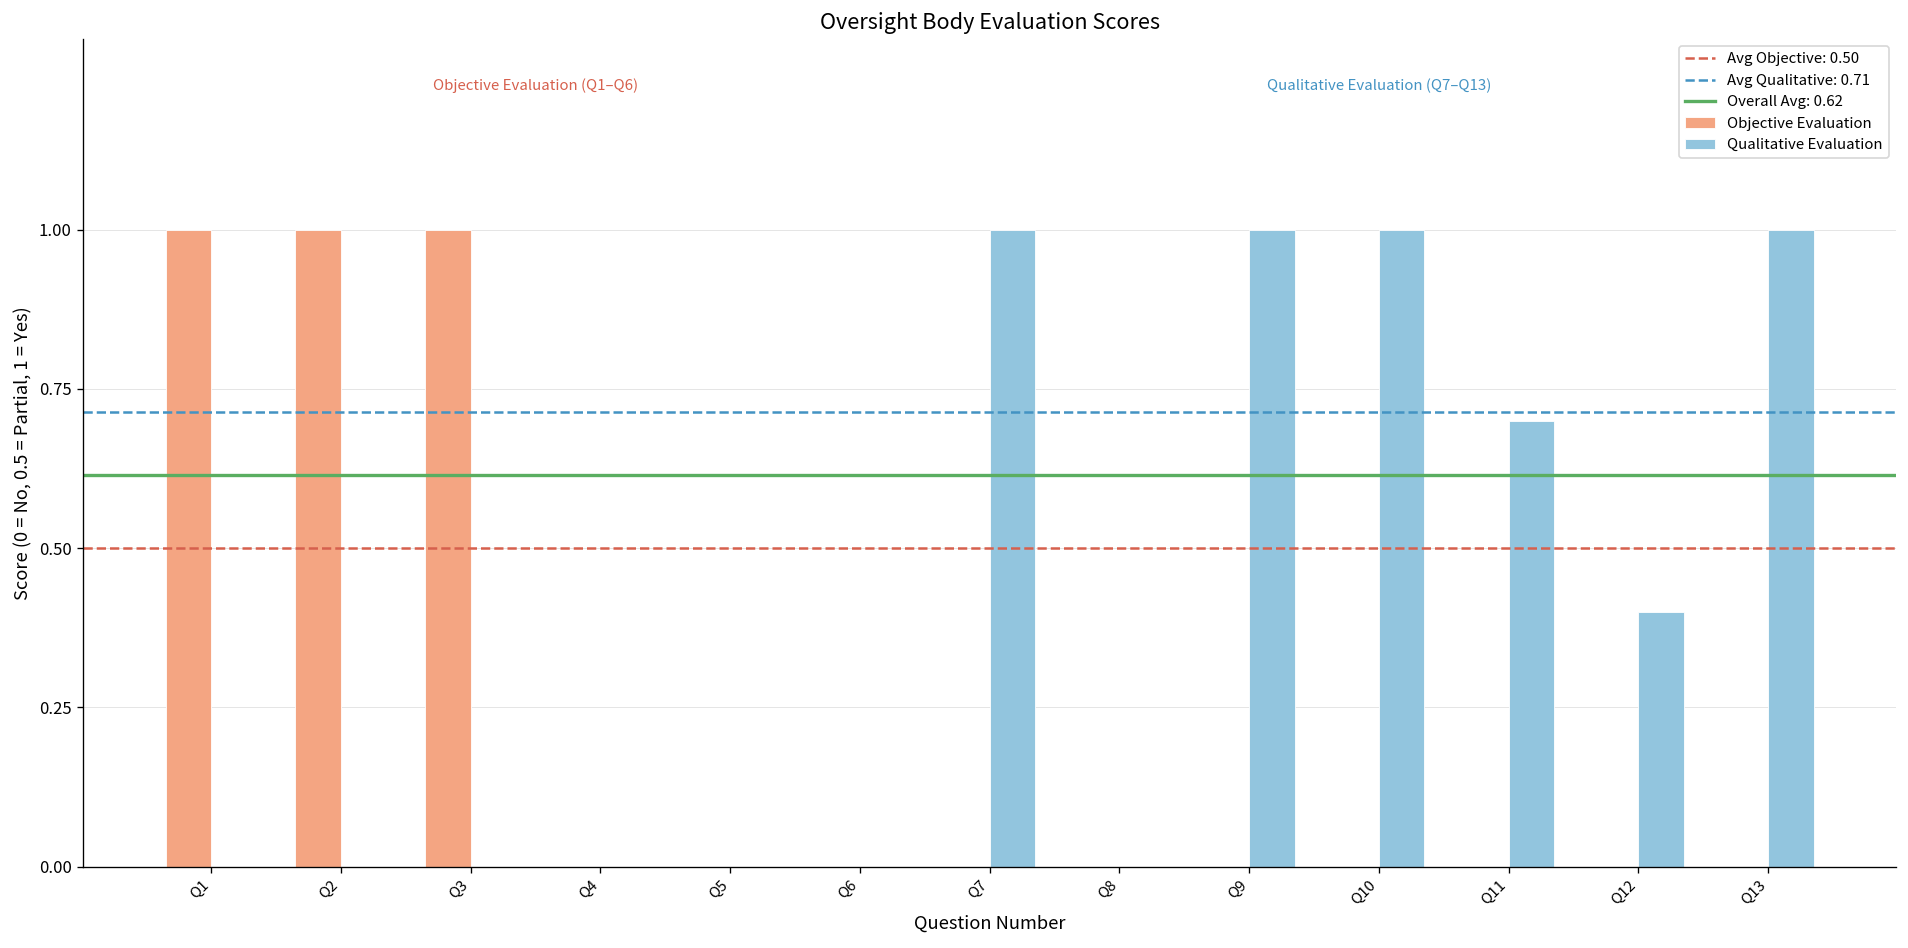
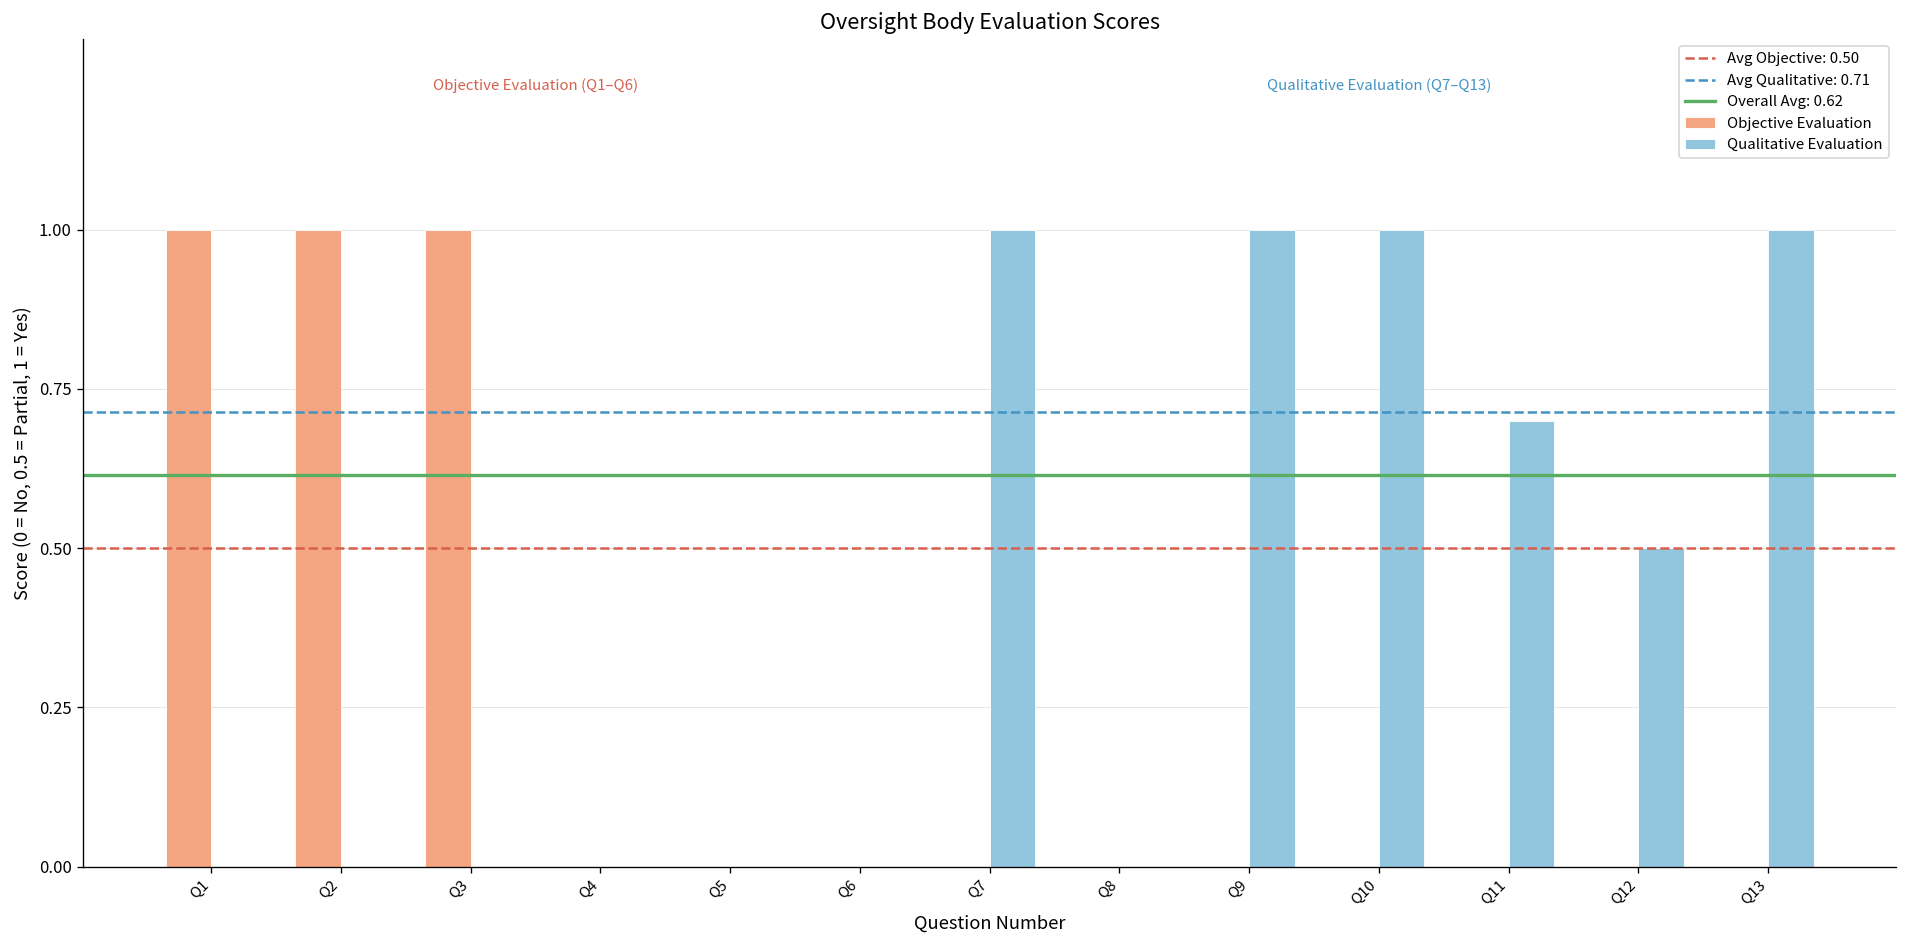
Qualitative Evaluation, Q12: 0.4 -> 0.5
